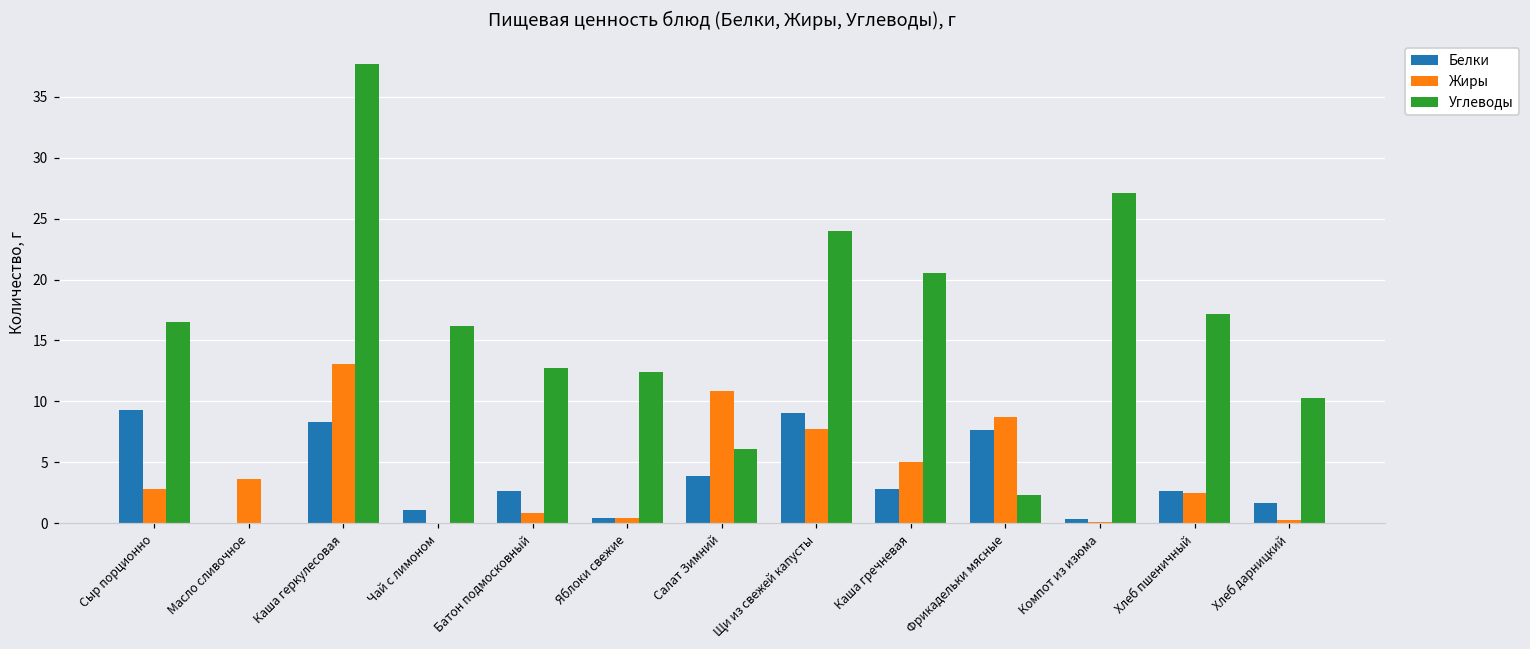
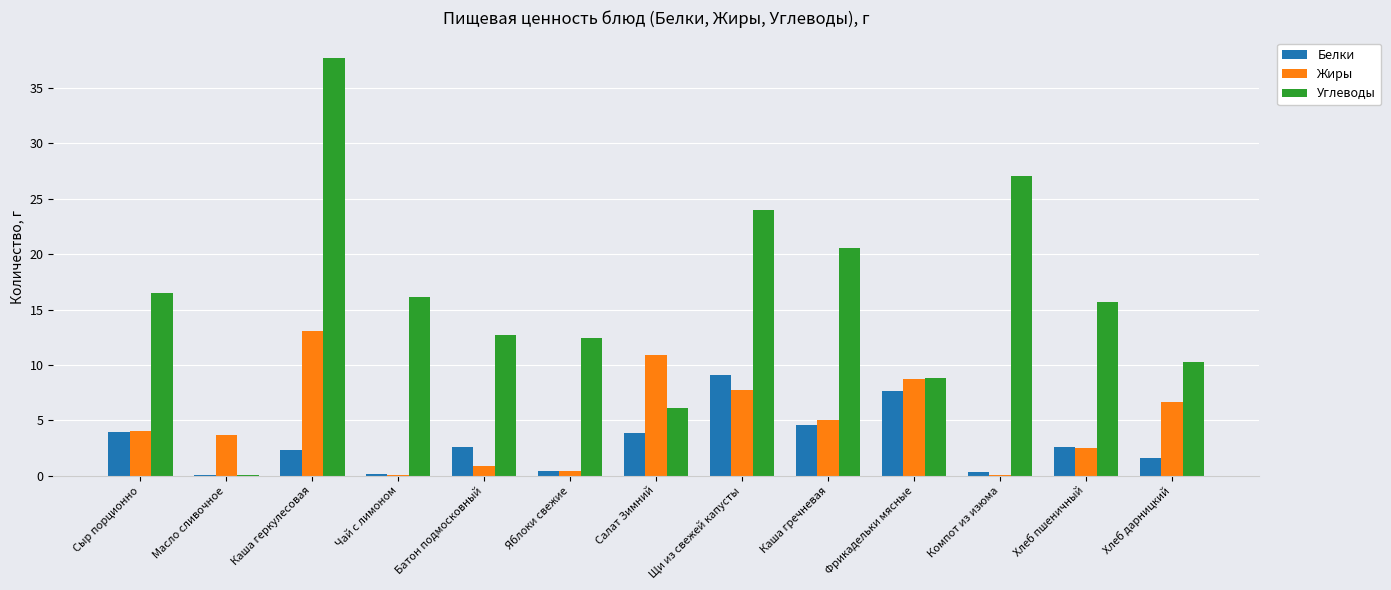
Белки, Сыр порционно: 9.3 -> 4.0
Жиры, Сыр порционно: 2.8 -> 4.0
Белки, Каша геркулесовая: 8.3 -> 2.3
Белки, Чай с лимоном: 1.1 -> 0.1
Белки, Каша гречневая: 2.8 -> 4.6
Углеводы, Фрикадельки мясные: 2.3 -> 8.8
Углеводы, Хлеб пшеничный: 17.2 -> 15.7
Жиры, Хлеб дарницкий: 0.3 -> 6.7
